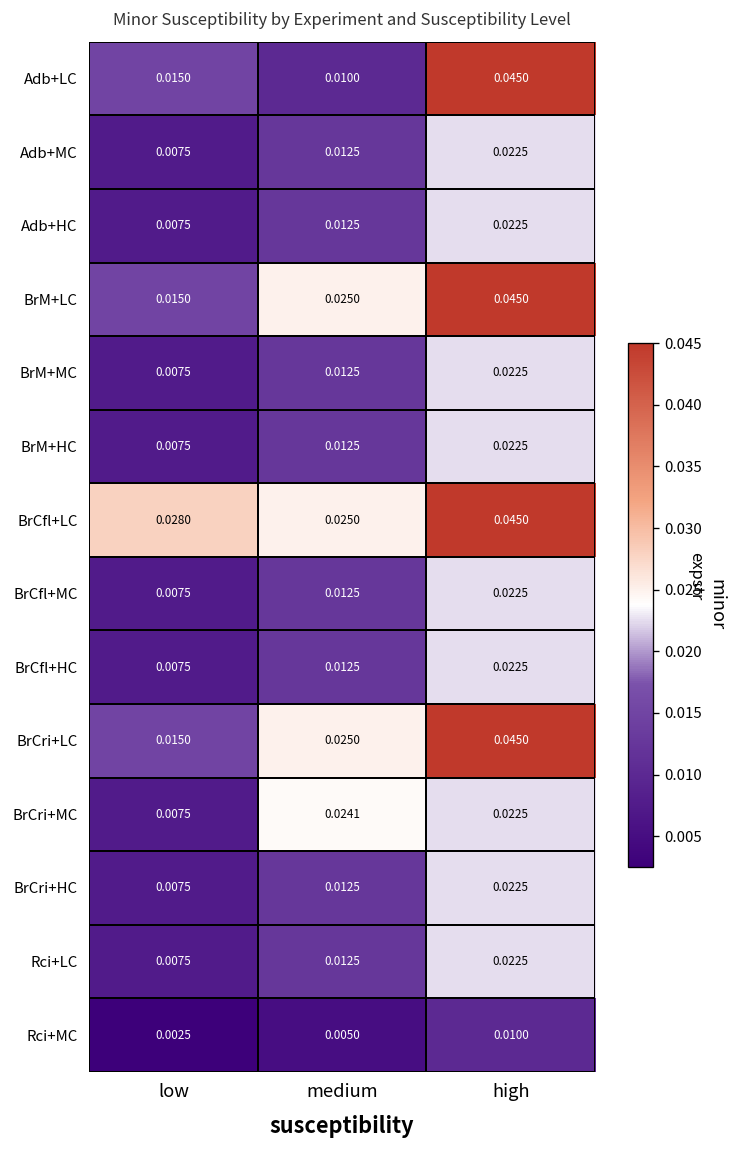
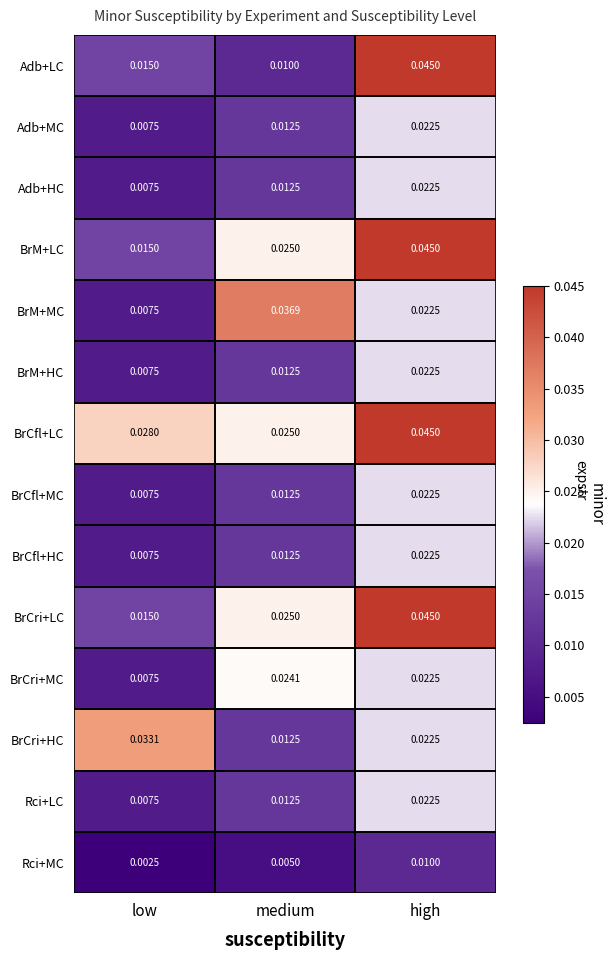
BrM+MC, medium: 0.0125 -> 0.0369
BrCri+HC, low: 0.0075 -> 0.0331
